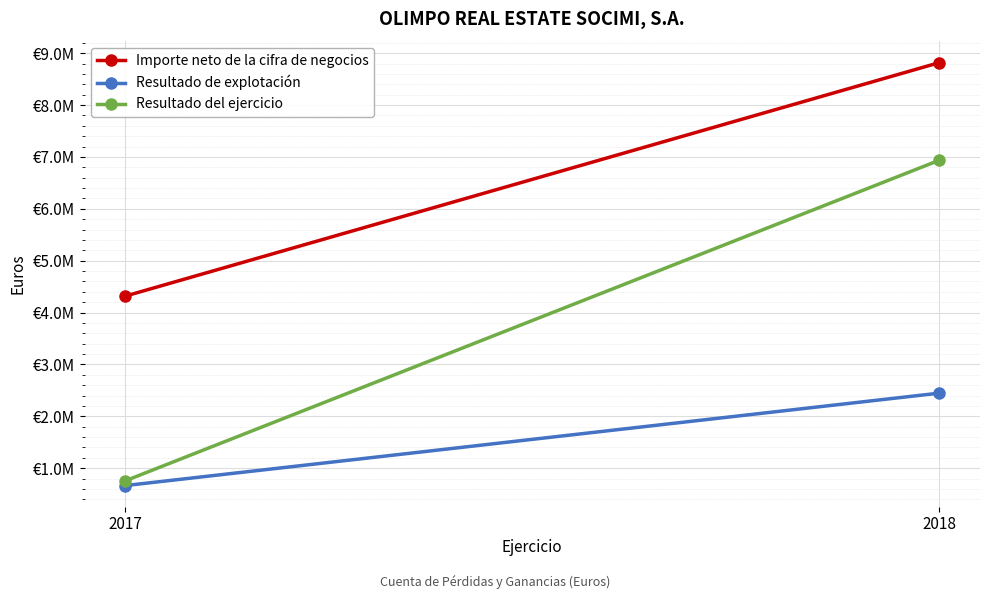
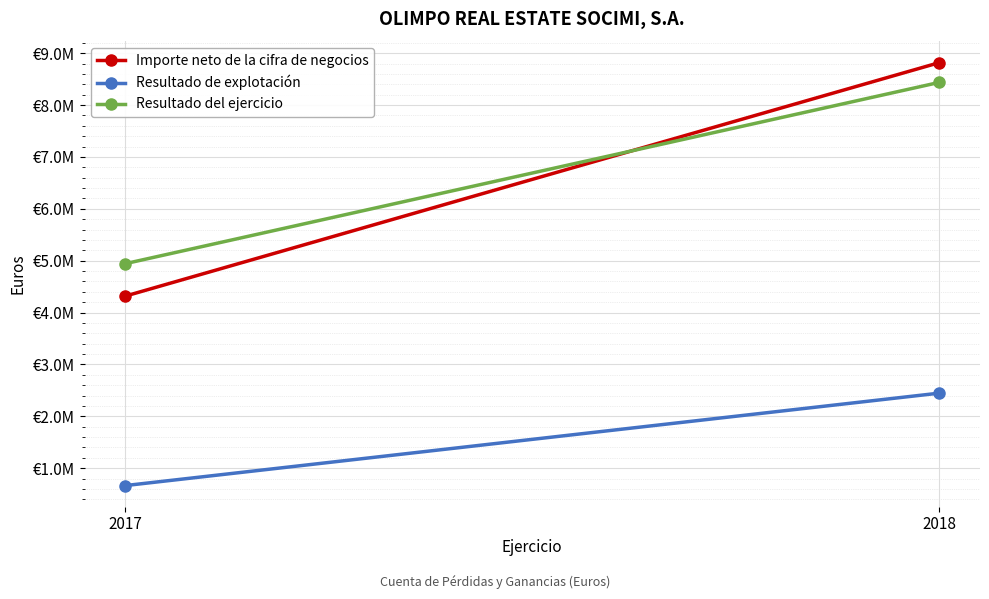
Resultado del ejercicio, 2017: €800000 -> €4900000
Resultado del ejercicio, 2018: €6900000 -> €8400000
